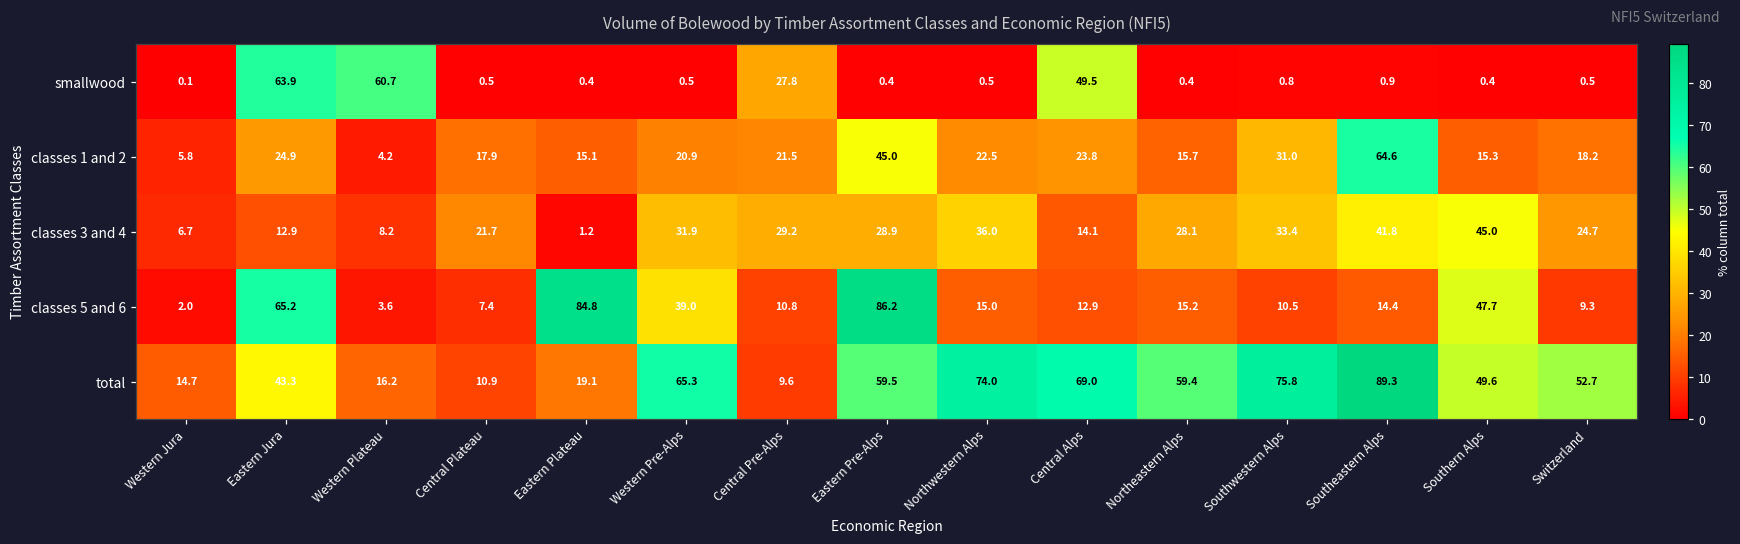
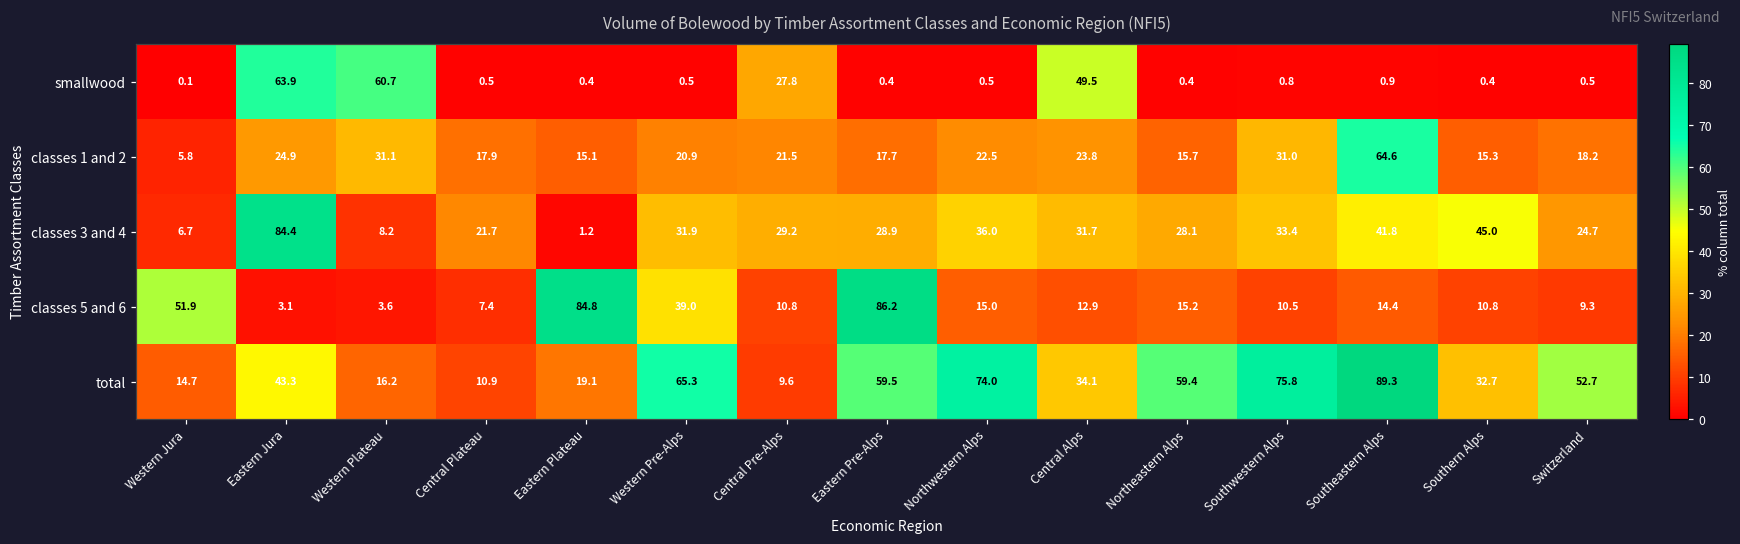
classes 1 and 2, Western Plateau: 4.2 -> 31.1
classes 1 and 2, Eastern Pre-Alps: 45.0 -> 17.7
classes 3 and 4, Eastern Jura: 12.9 -> 84.4
classes 3 and 4, Central Alps: 14.1 -> 31.7
classes 5 and 6, Western Jura: 2.0 -> 51.9
classes 5 and 6, Eastern Jura: 65.2 -> 3.1
classes 5 and 6, Southern Alps: 47.7 -> 10.8
total, Central Alps: 69.0 -> 34.1
total, Southern Alps: 49.6 -> 32.7
